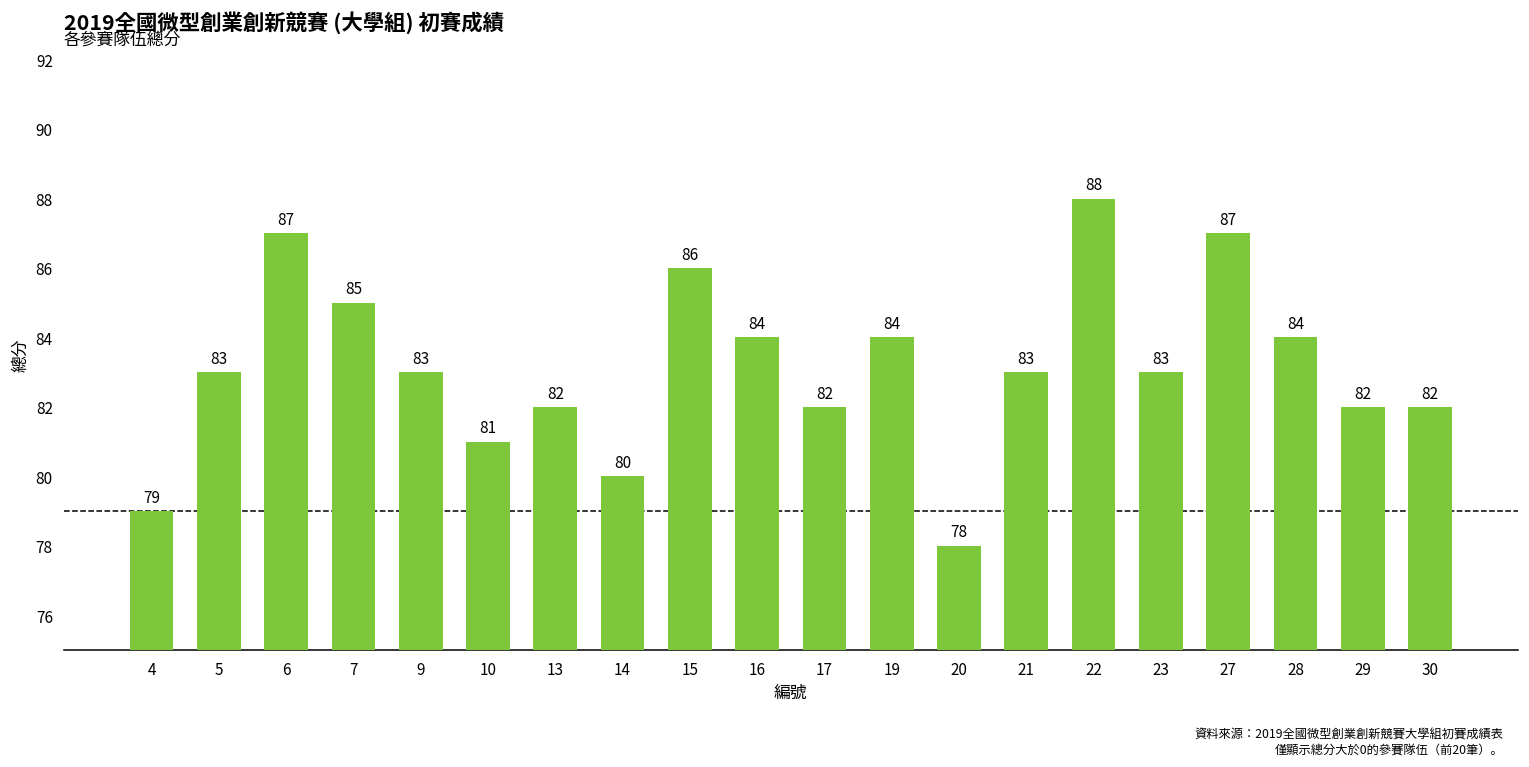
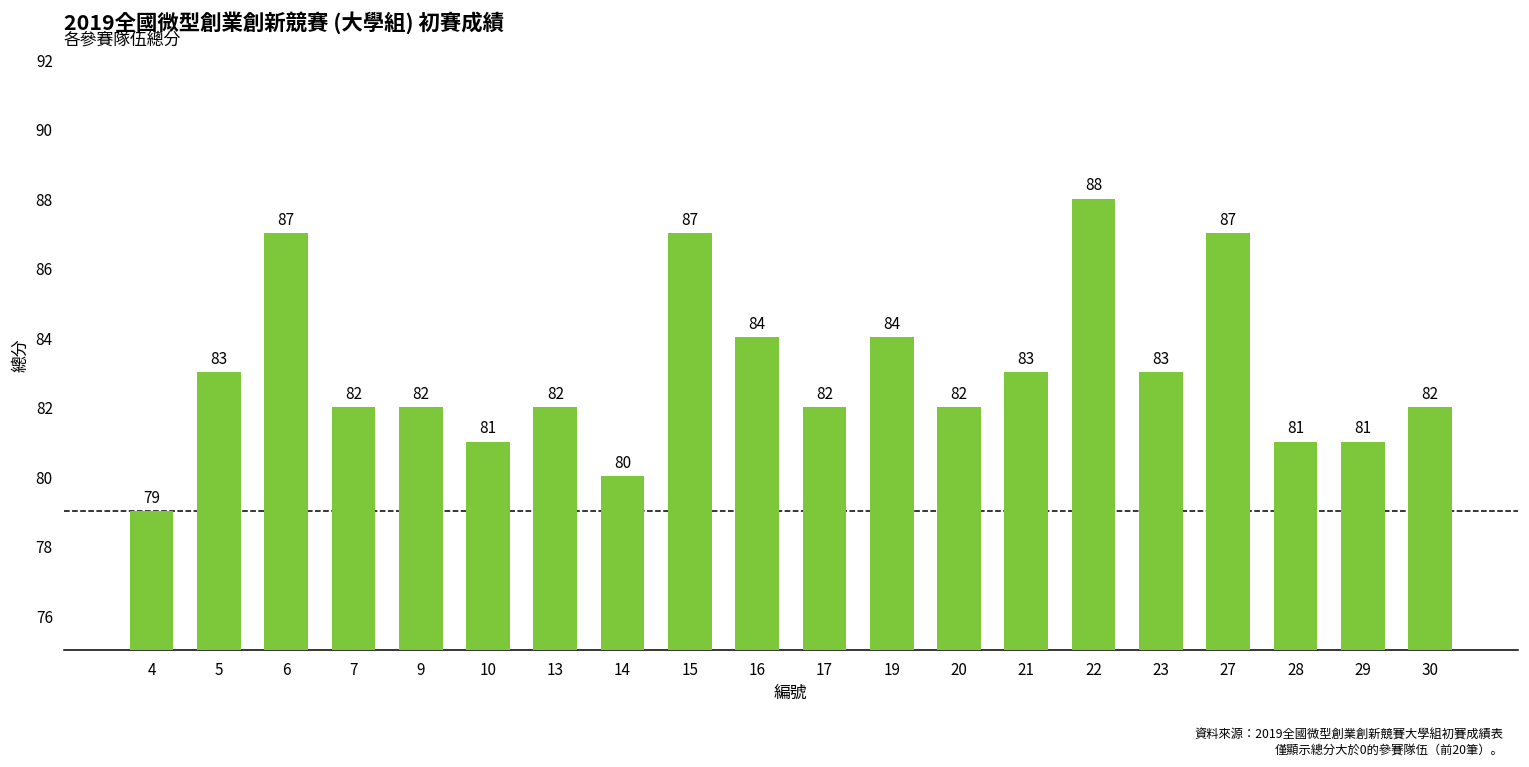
7: 85 -> 82
9: 83 -> 82
15: 86 -> 87
20: 78 -> 82
28: 84 -> 81
29: 82 -> 81
